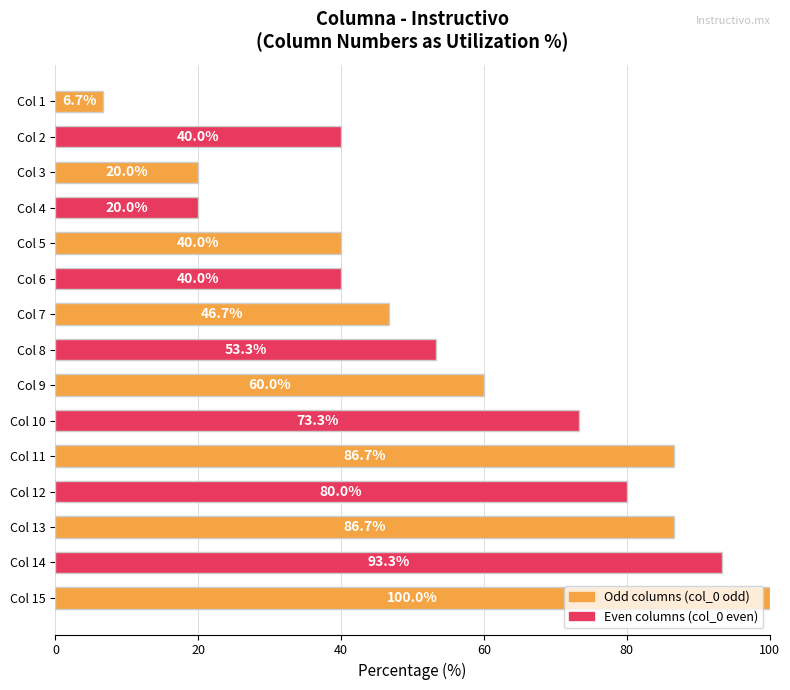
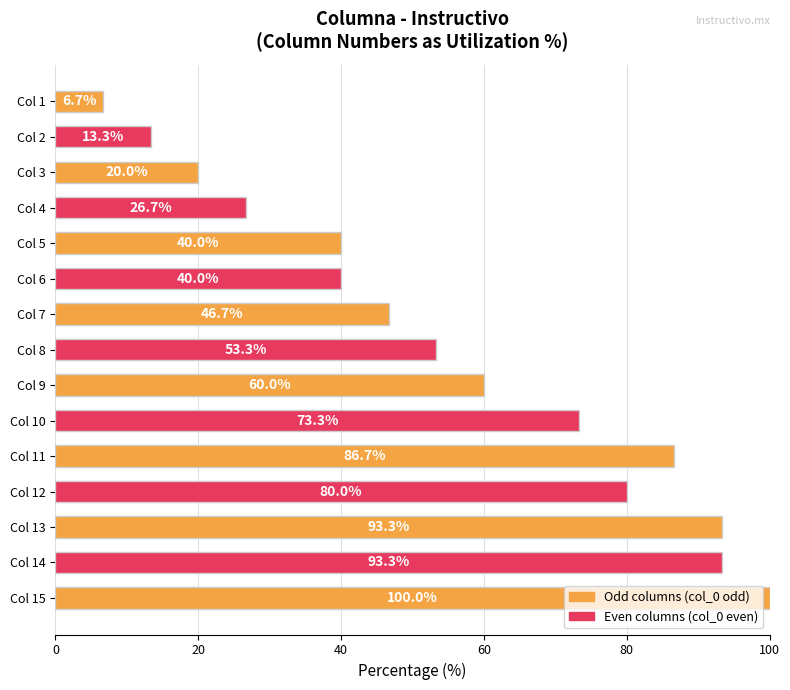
Col 2: 40.0% -> 13.3%
Col 4: 20.0% -> 26.7%
Col 13: 86.7% -> 93.3%
